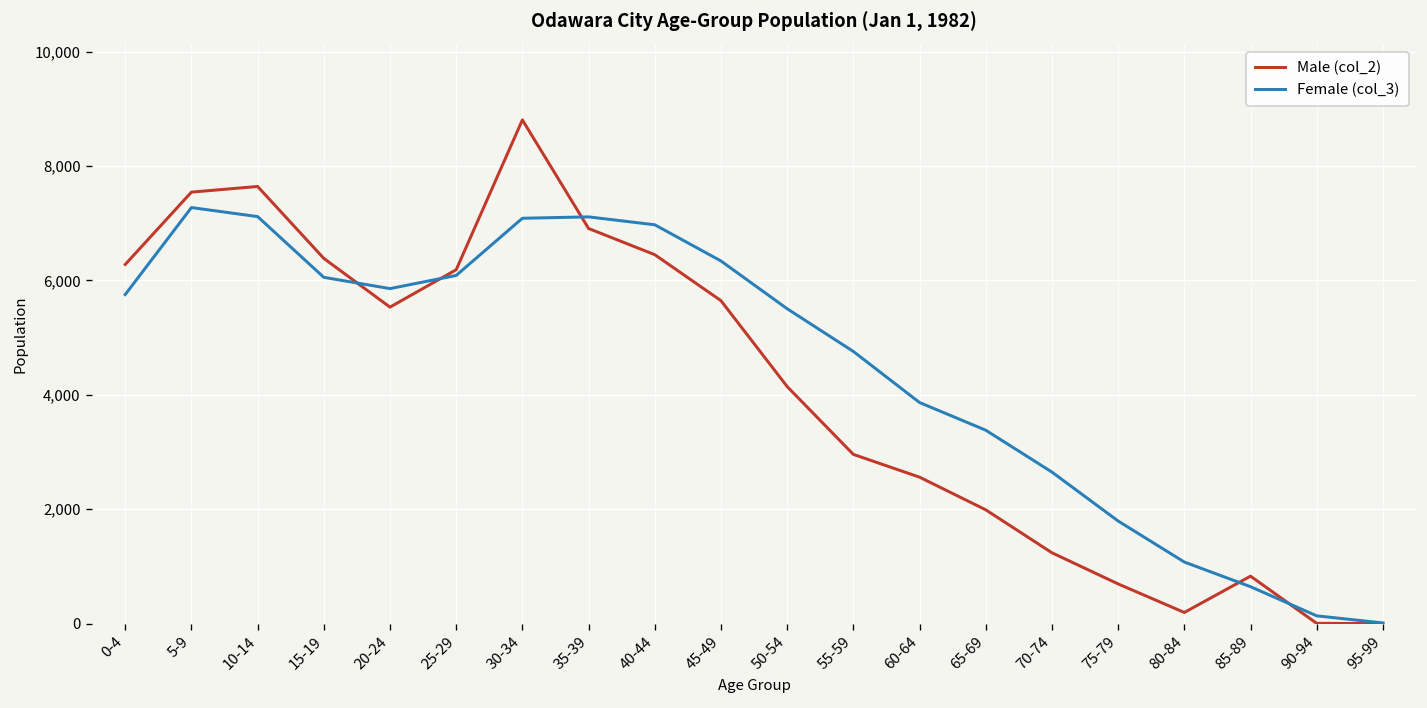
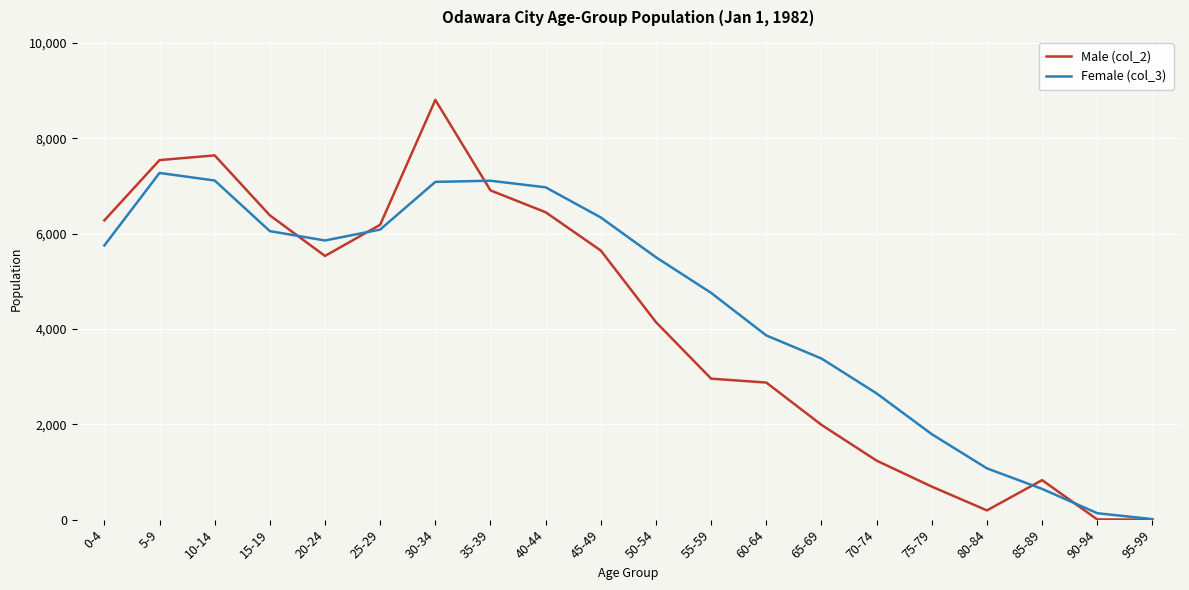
Male (col_2), 60-64: 2,600 -> 2,900
